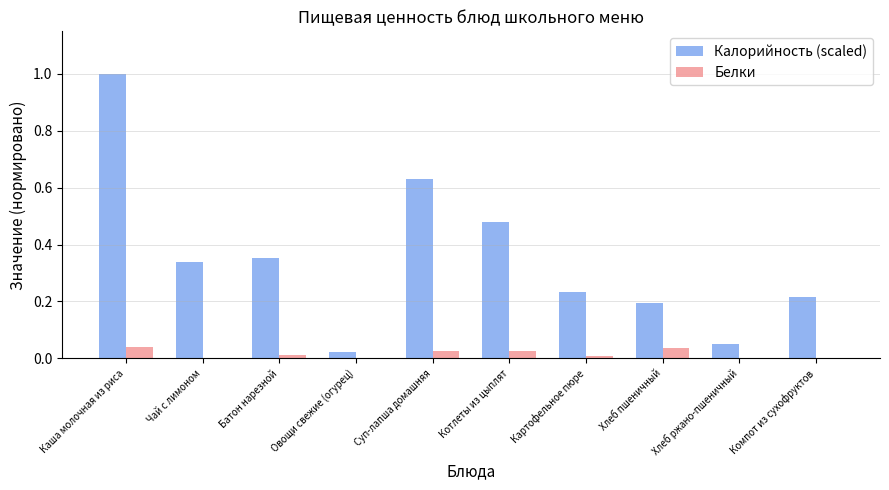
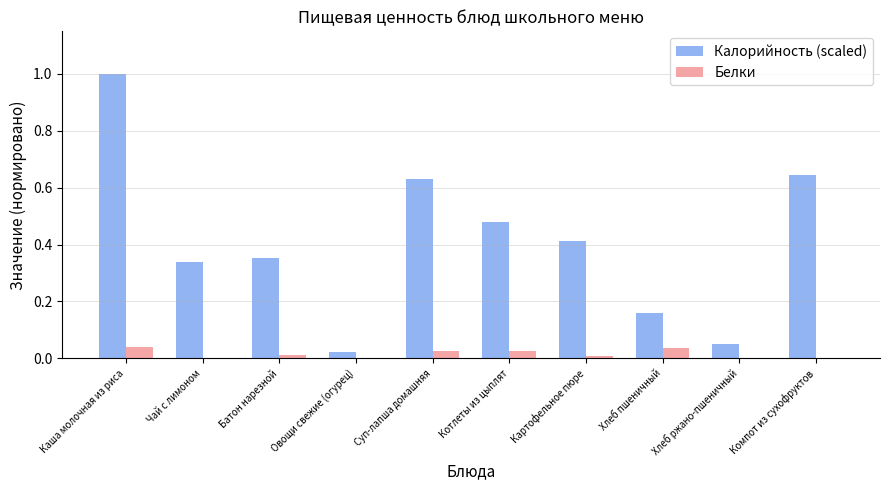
Калорийность (scaled), Картофельное пюре: 0.23 -> 0.41
Калорийность (scaled), Хлеб пшеничный: 0.19 -> 0.16
Калорийность (scaled), Компот из сухофруктов: 0.22 -> 0.65
